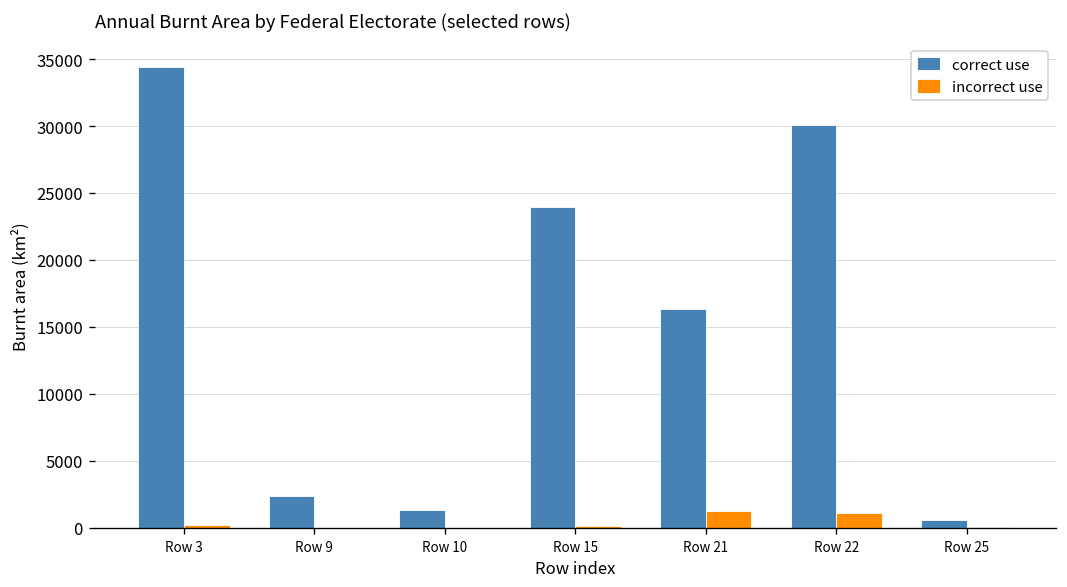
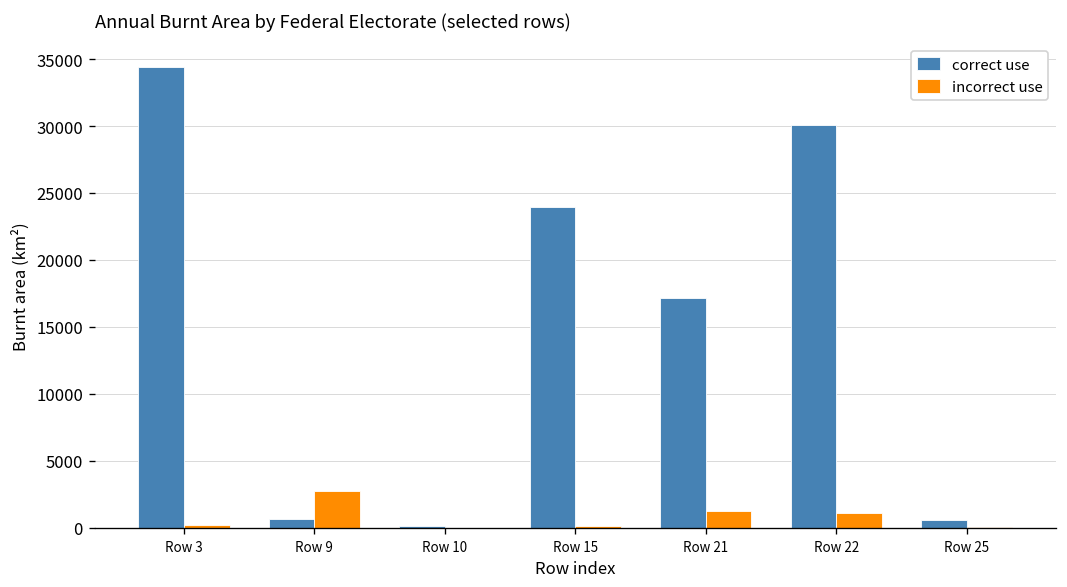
correct use, Row 9: 2400 -> 600
incorrect use, Row 9: 0 -> 2700
correct use, Row 10: 1400 -> 100
correct use, Row 21: 16400 -> 17200
